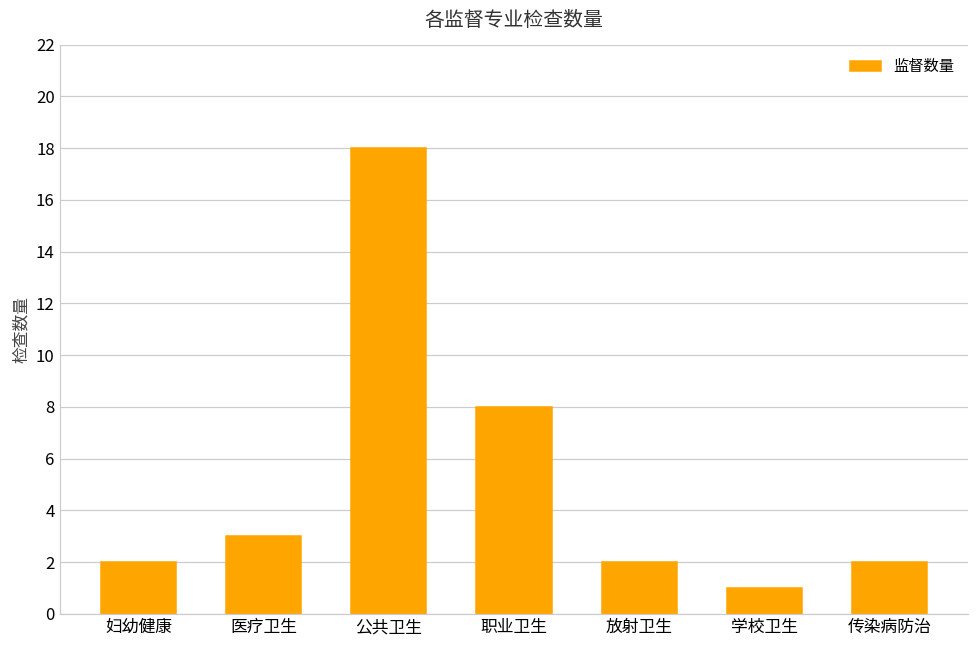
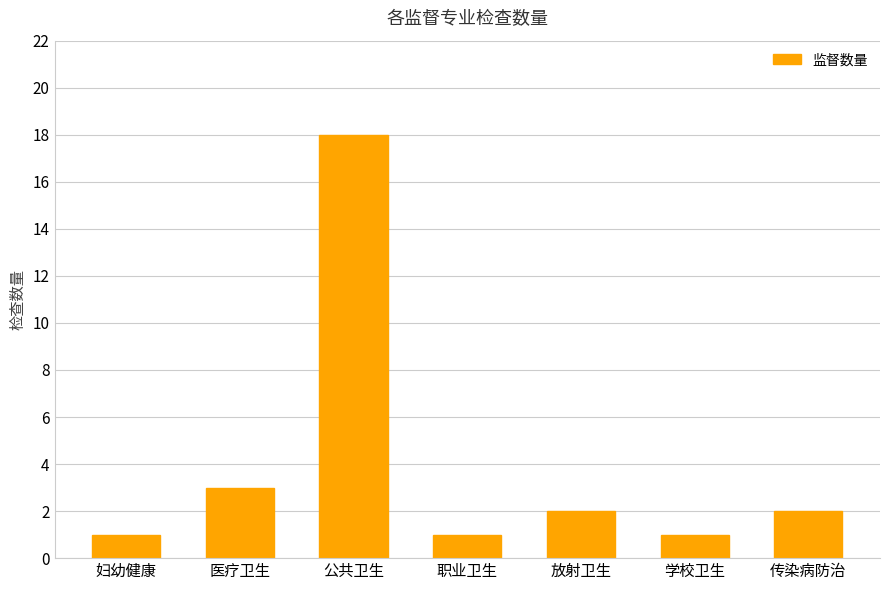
妇幼健康: 2 -> 1
职业卫生: 8 -> 1
